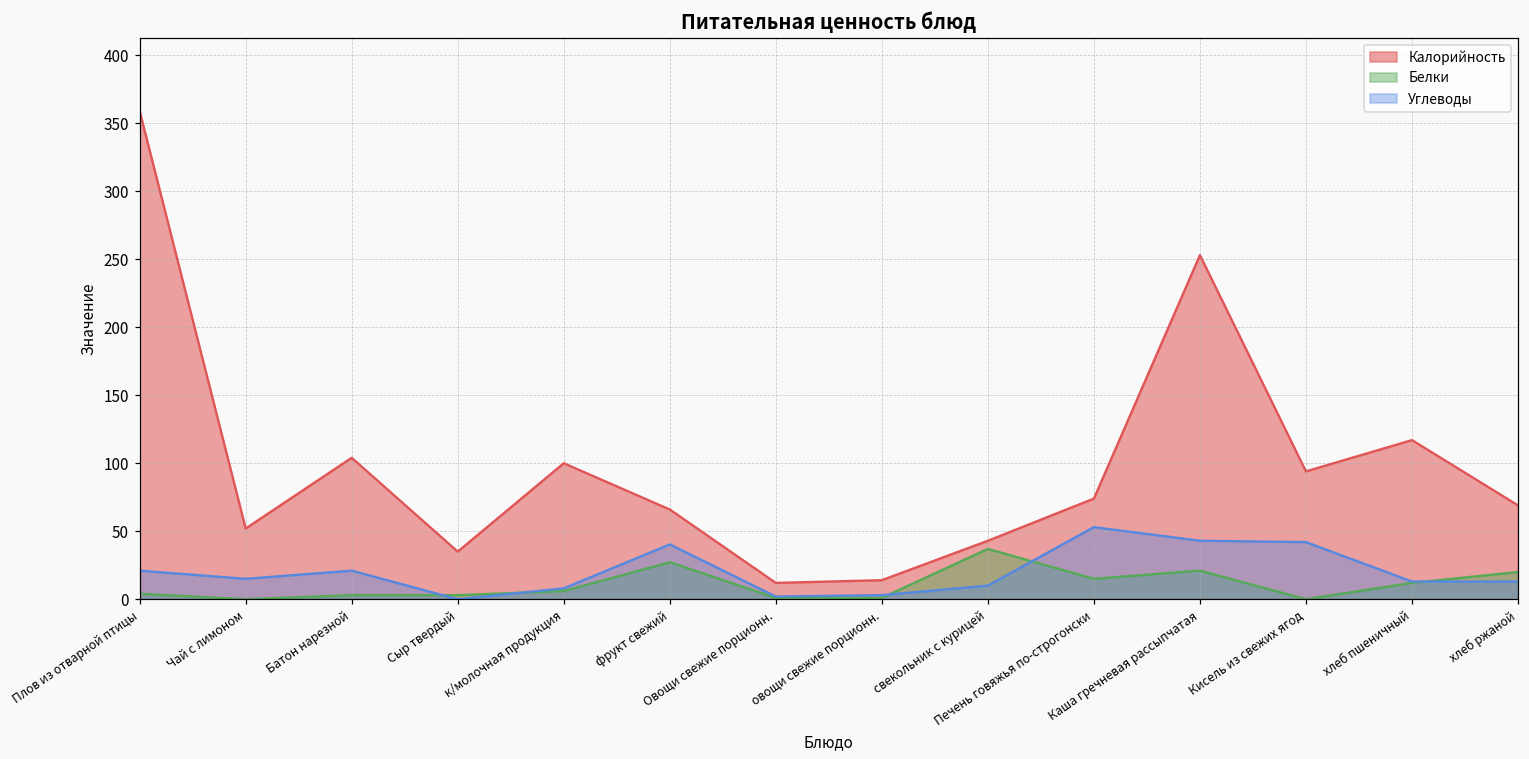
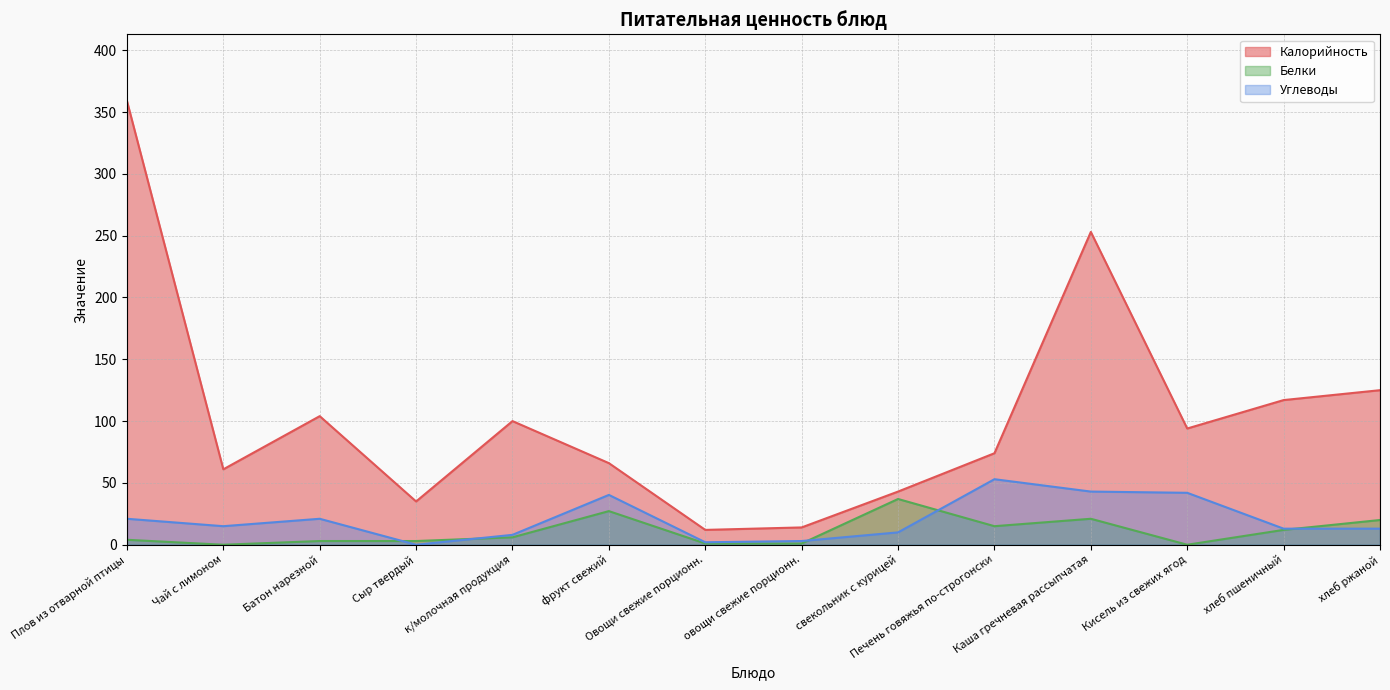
Калорийность, Чай с лимоном: 52 -> 61
Калорийность, хлеб ржаной: 69 -> 125
